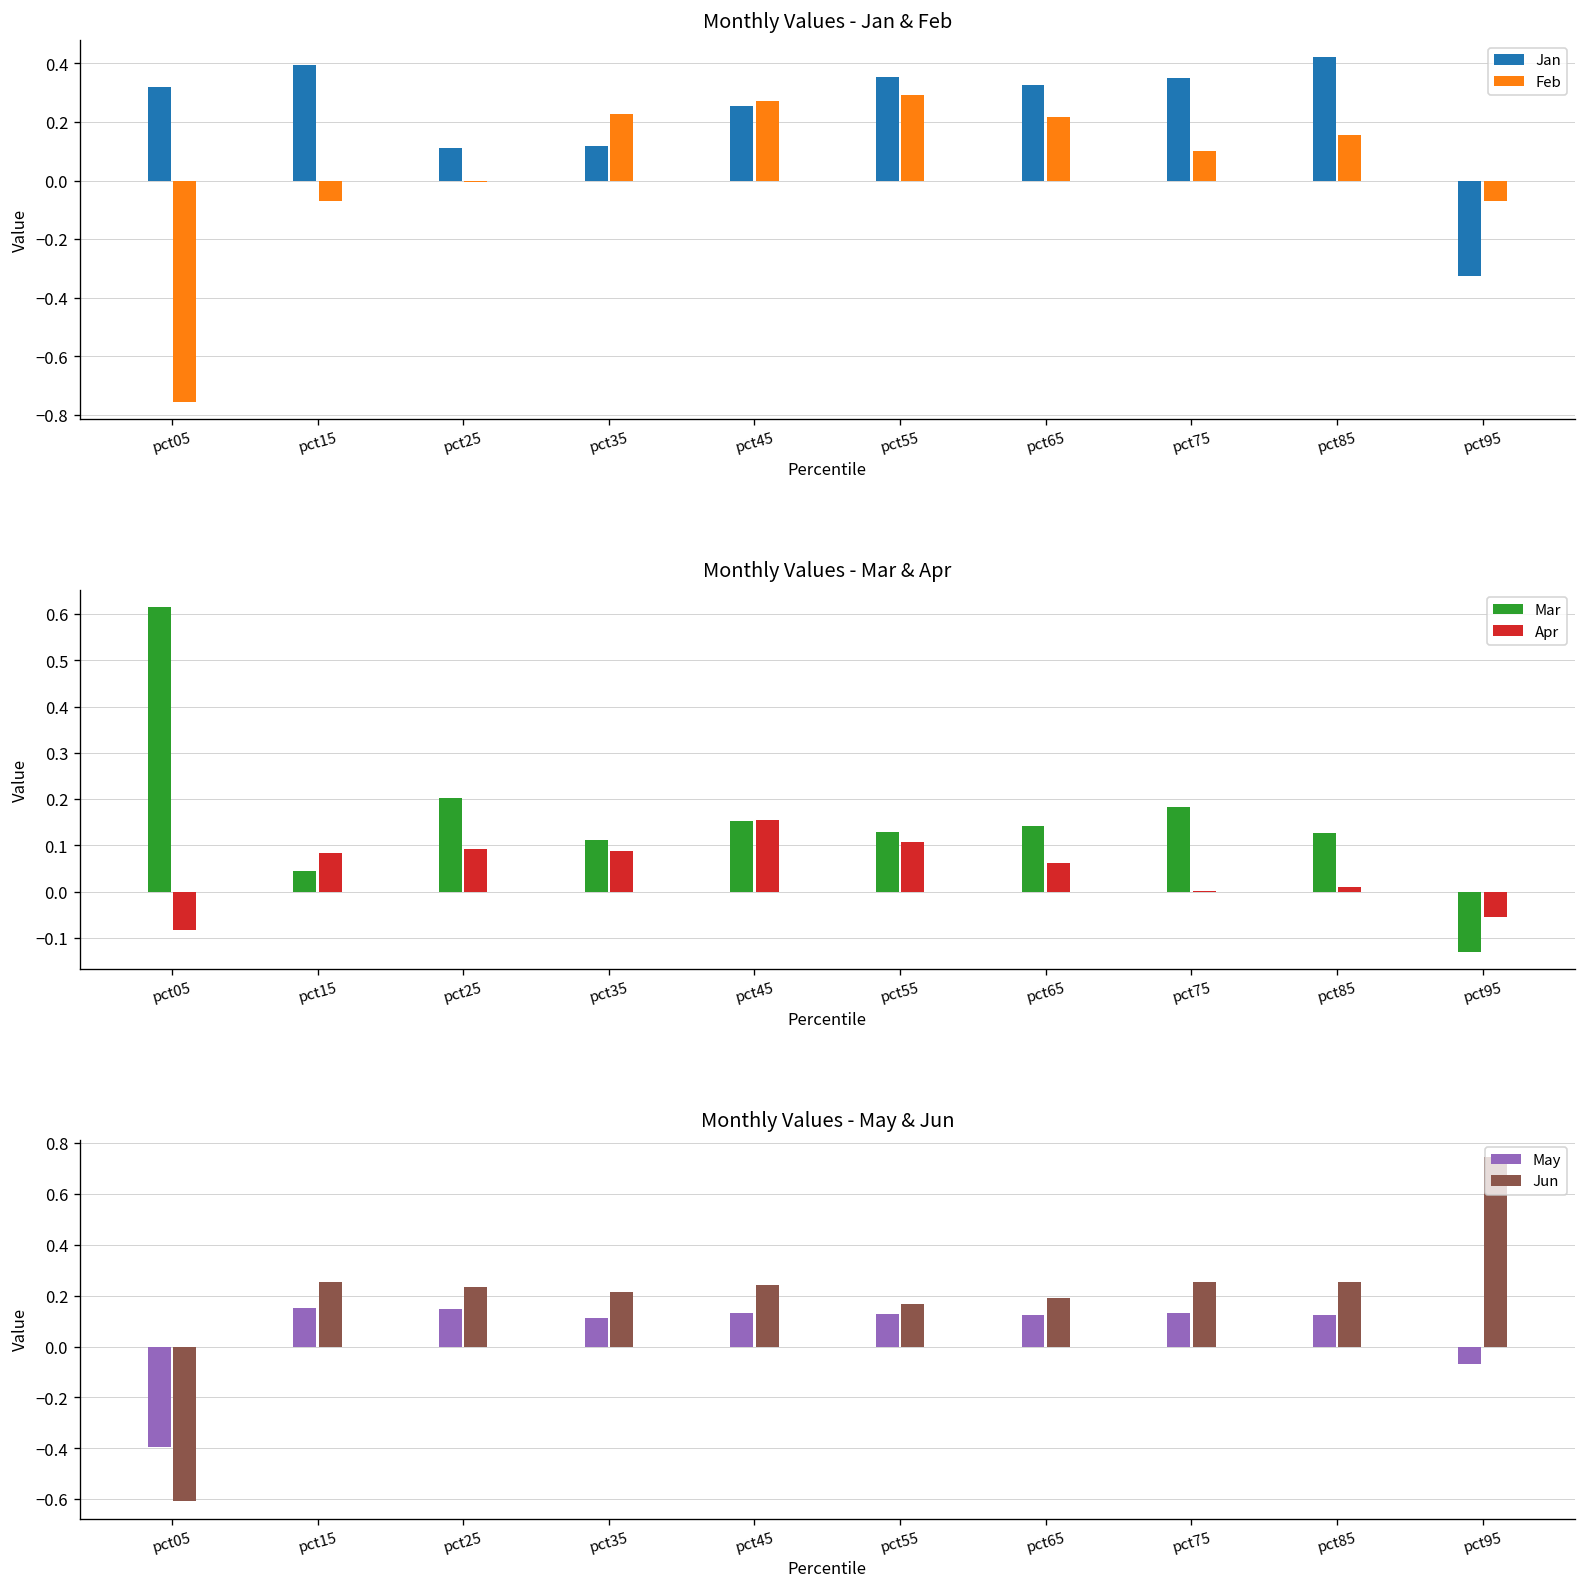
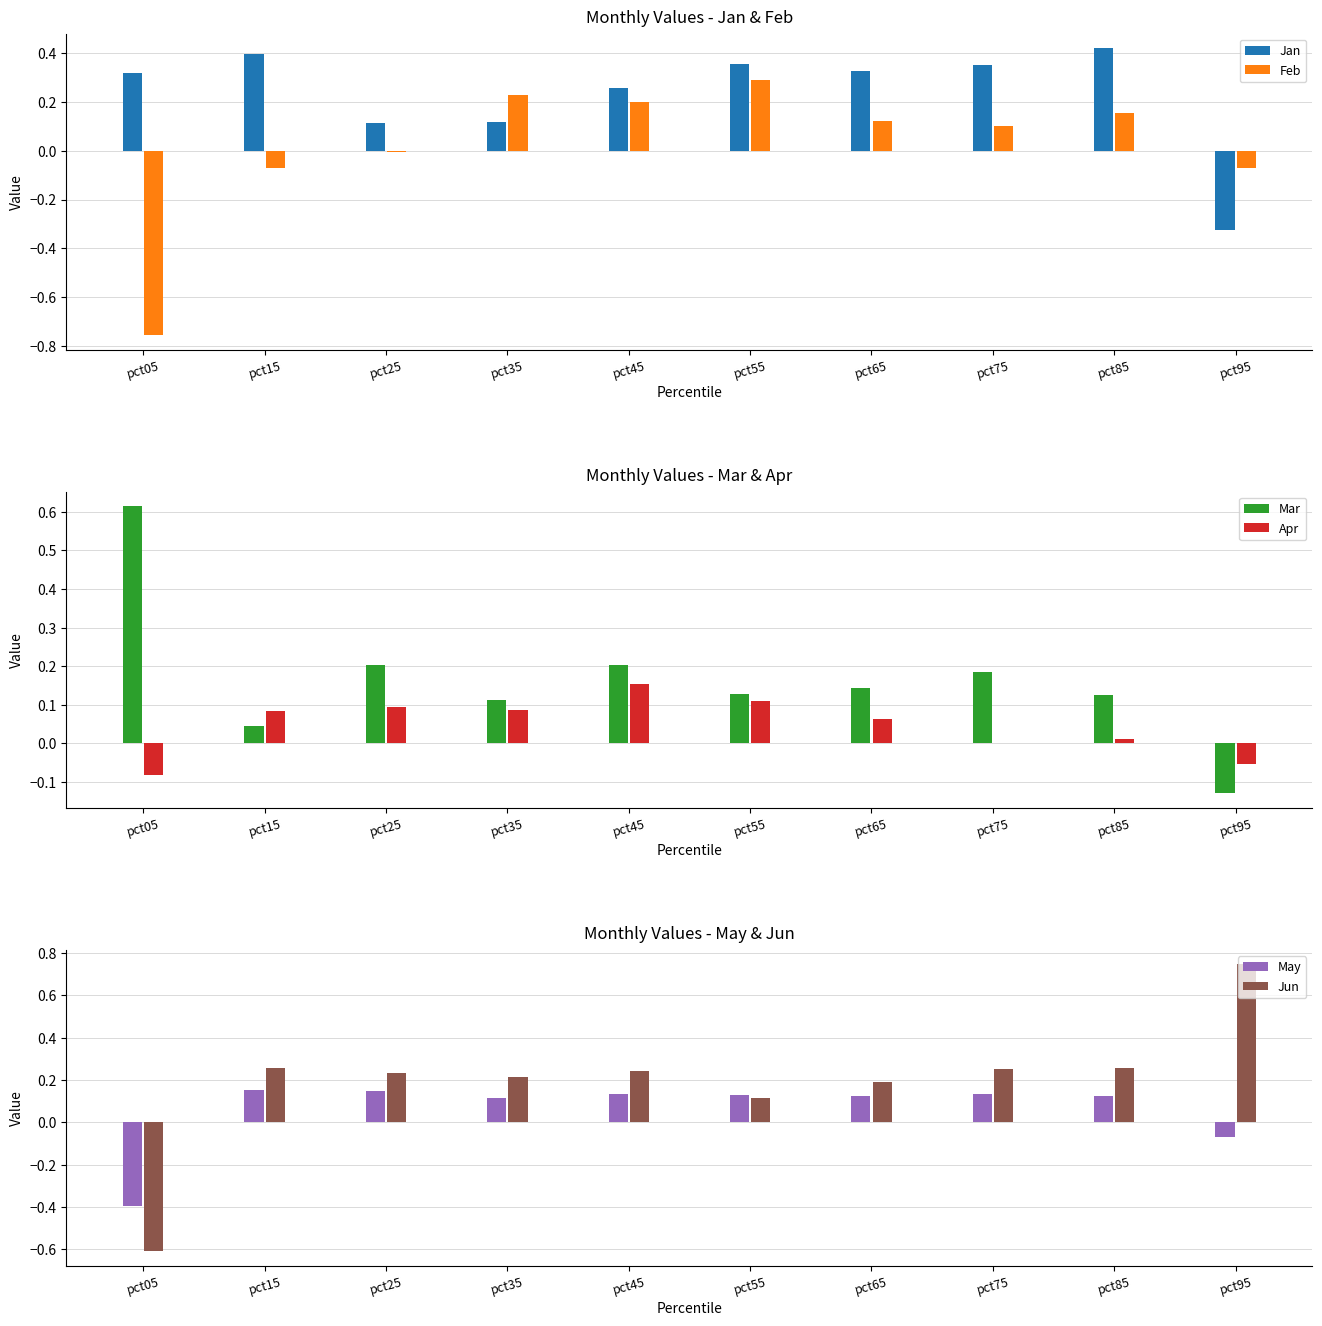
Monthly Values - Jan & Feb, Feb, pct45: 0.27 -> 0.20
Monthly Values - Jan & Feb, Feb, pct65: 0.22 -> 0.12
Monthly Values - Mar & Apr, Mar, pct45: 0.15 -> 0.20
Monthly Values - May & Jun, Jun, pct55: 0.17 -> 0.11
